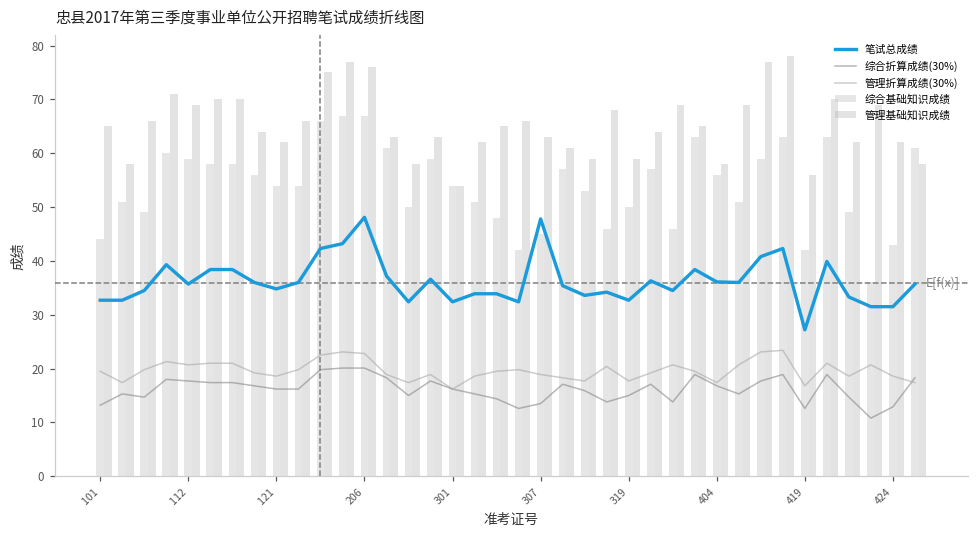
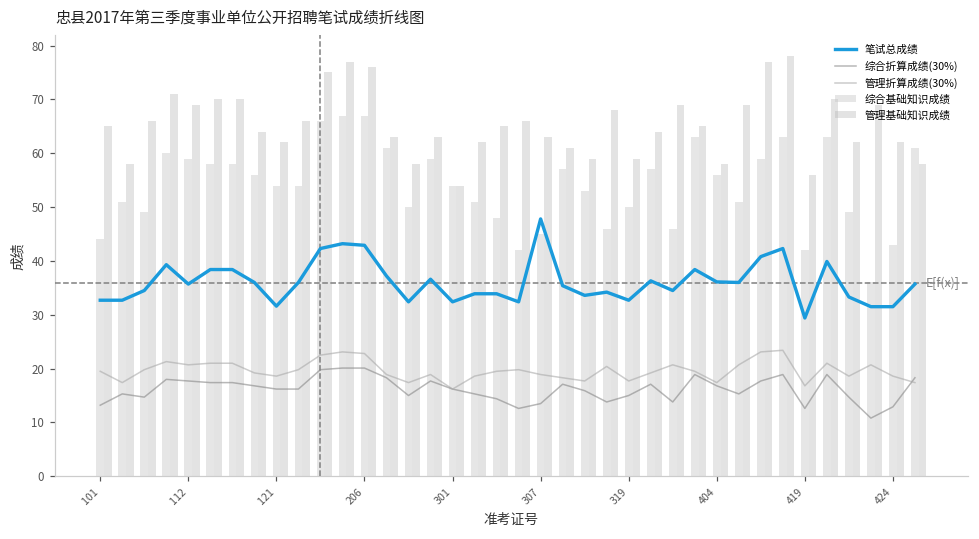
笔试总成绩, 121: 35 -> 32
笔试总成绩, 206: 48 -> 43
笔试总成绩, 419: 27 -> 29
